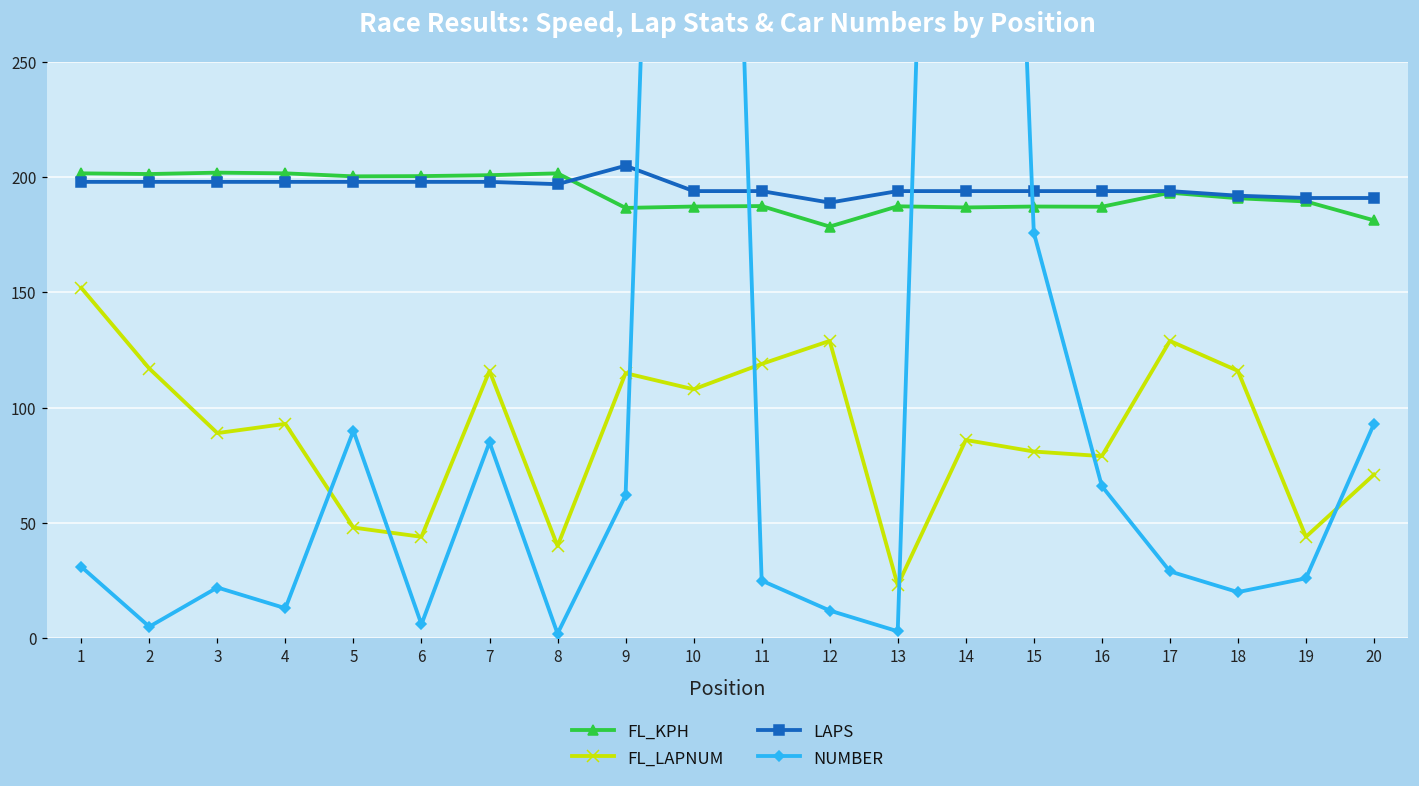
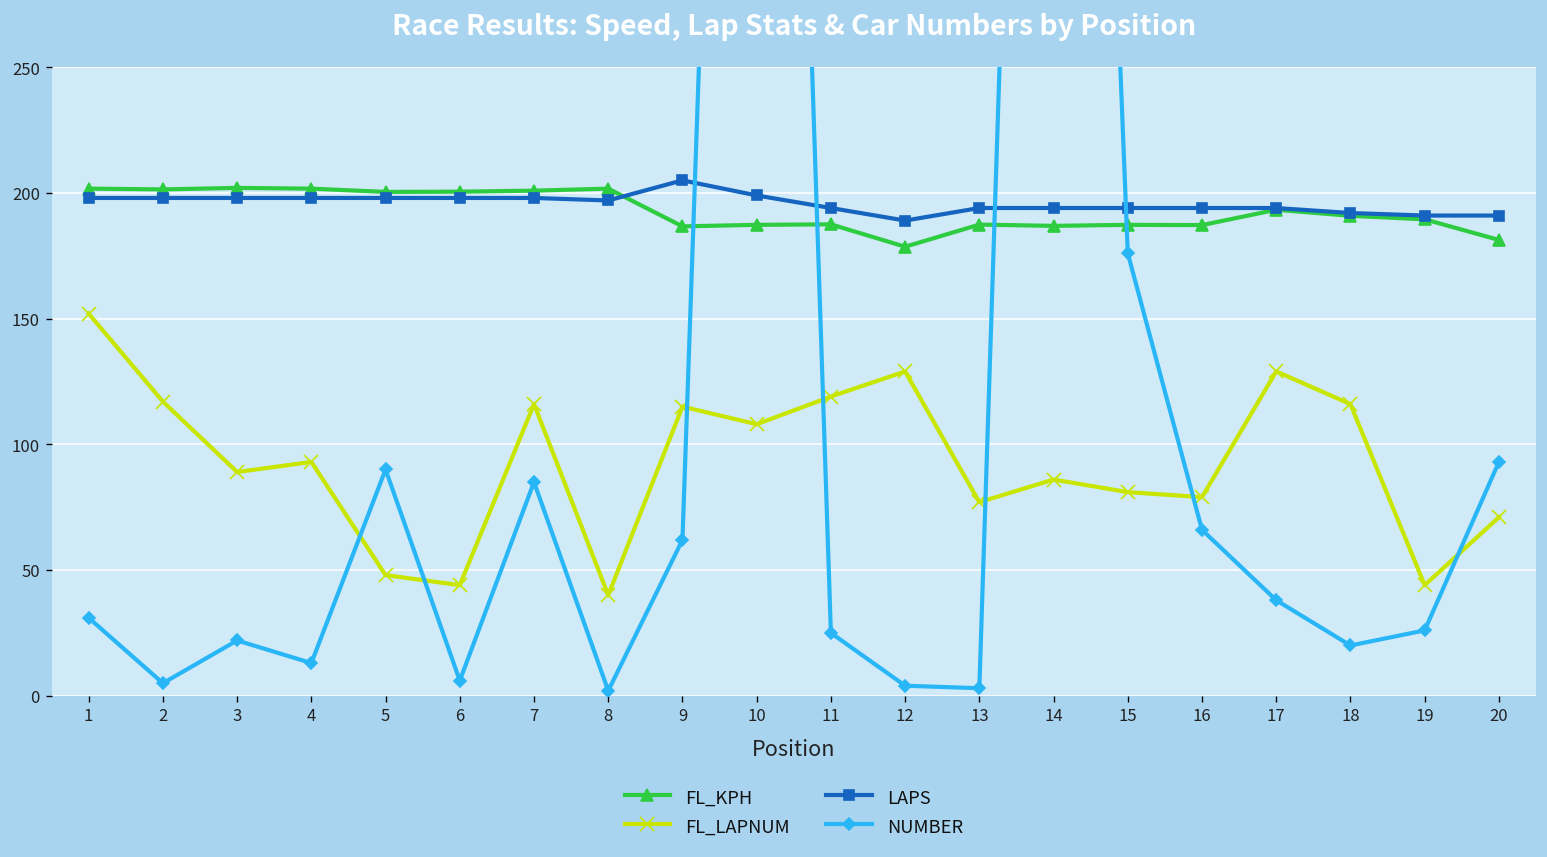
LAPS, 10: 194 -> 199
NUMBER, 12: 12 -> 4
FL_LAPNUM, 13: 23 -> 77
NUMBER, 17: 29 -> 38
